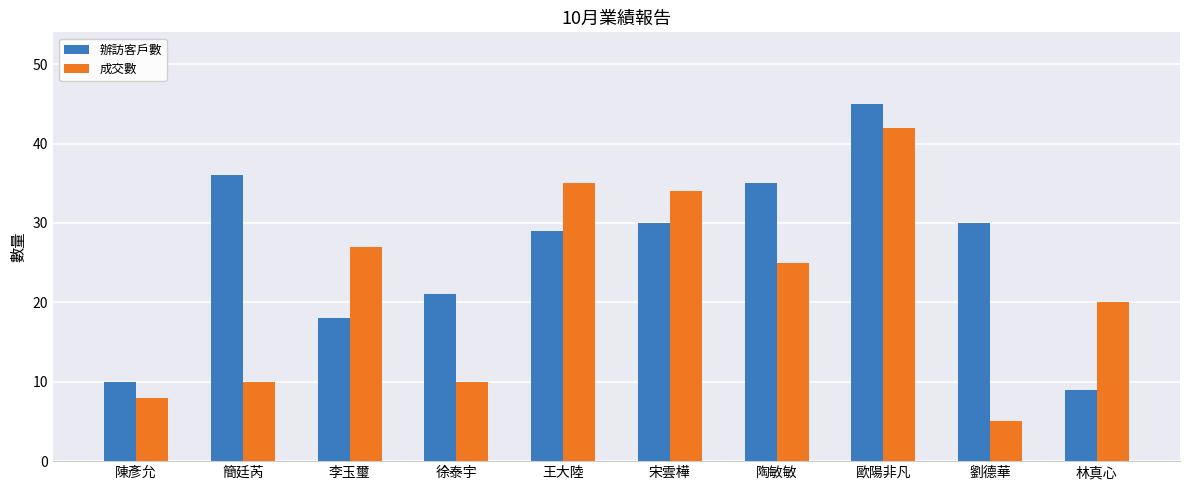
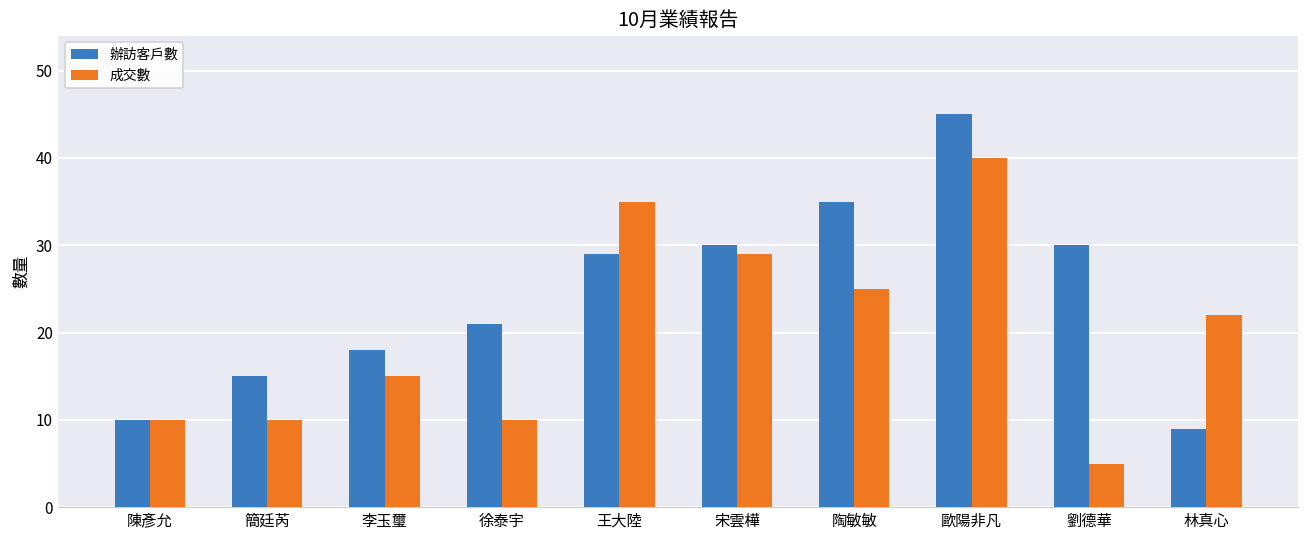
成交數, 陳彥允: 8 -> 10
辦訪客戶數, 簡廷芮: 36 -> 15
成交數, 李玉璽: 27 -> 15
成交數, 宋雲樺: 34 -> 29
成交數, 歐陽非凡: 42 -> 40
成交數, 林真心: 20 -> 22
